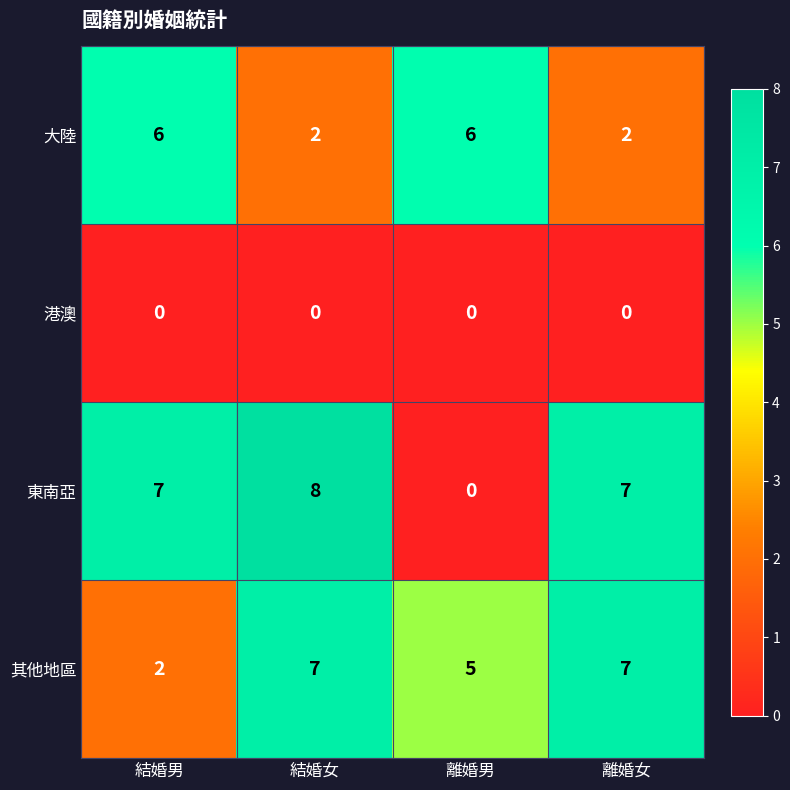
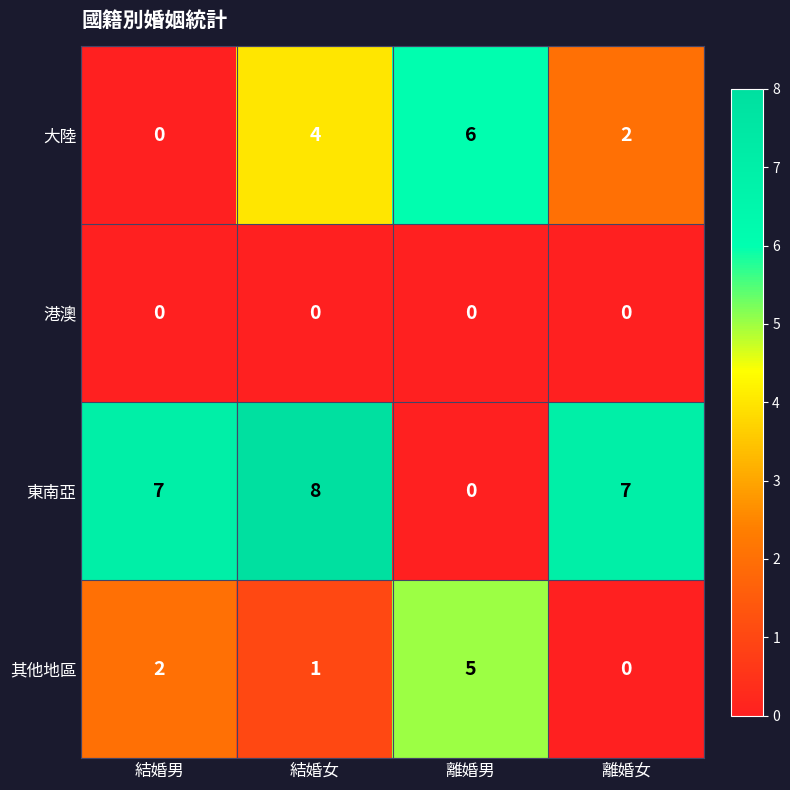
大陸, 結婚男: 6 -> 0
大陸, 結婚女: 2 -> 4
其他地區, 結婚女: 7 -> 1
其他地區, 離婚女: 7 -> 0
